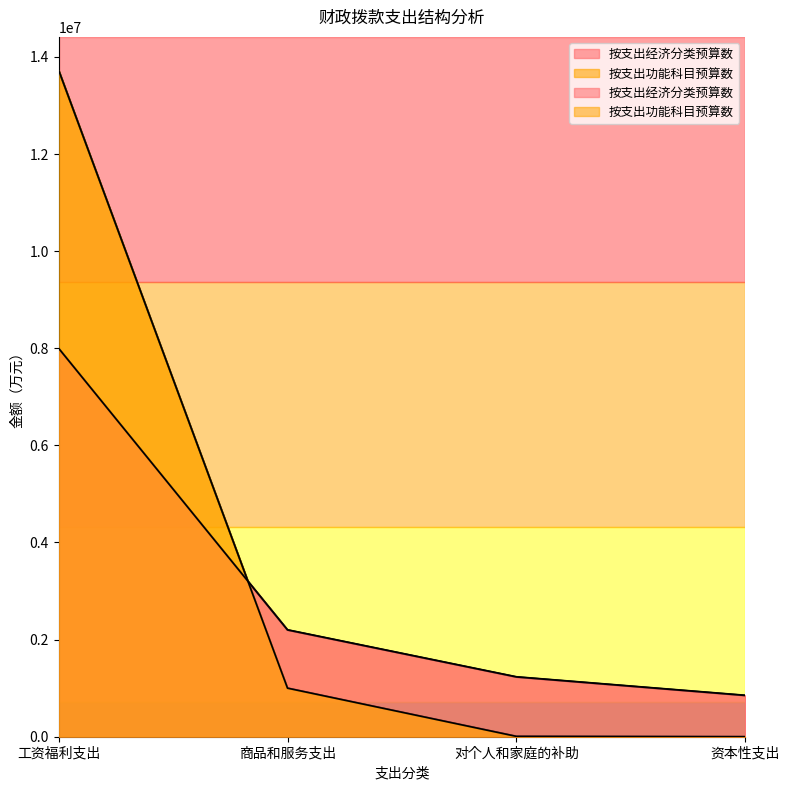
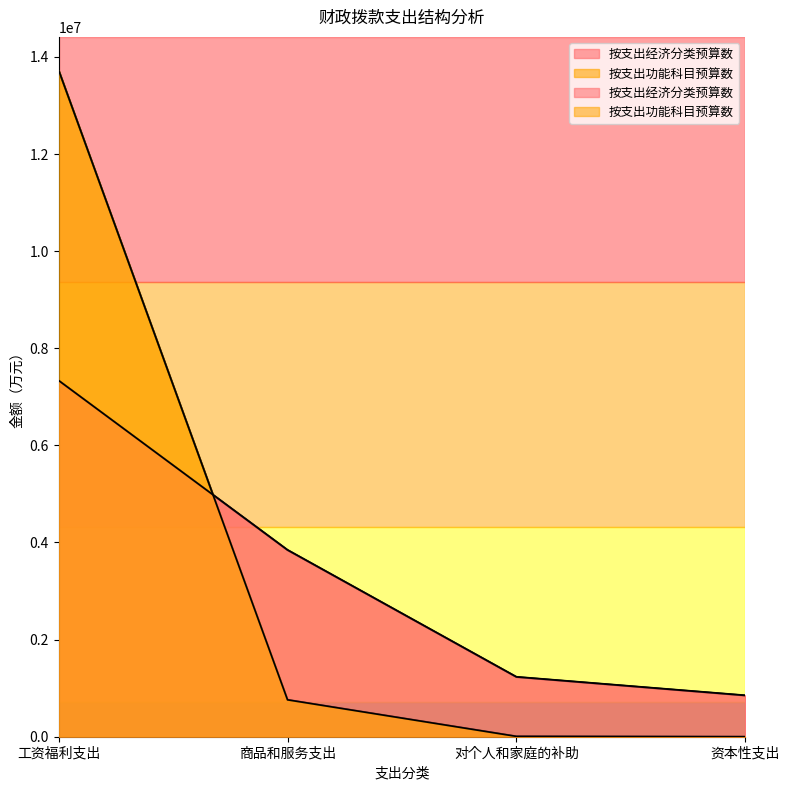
按支出经济分类预算数, 工资福利支出: 8000000 -> 7300000
按支出经济分类预算数, 商品和服务支出: 2200000 -> 3800000
按支出功能科目预算数, 商品和服务支出: 1000000 -> 800000
